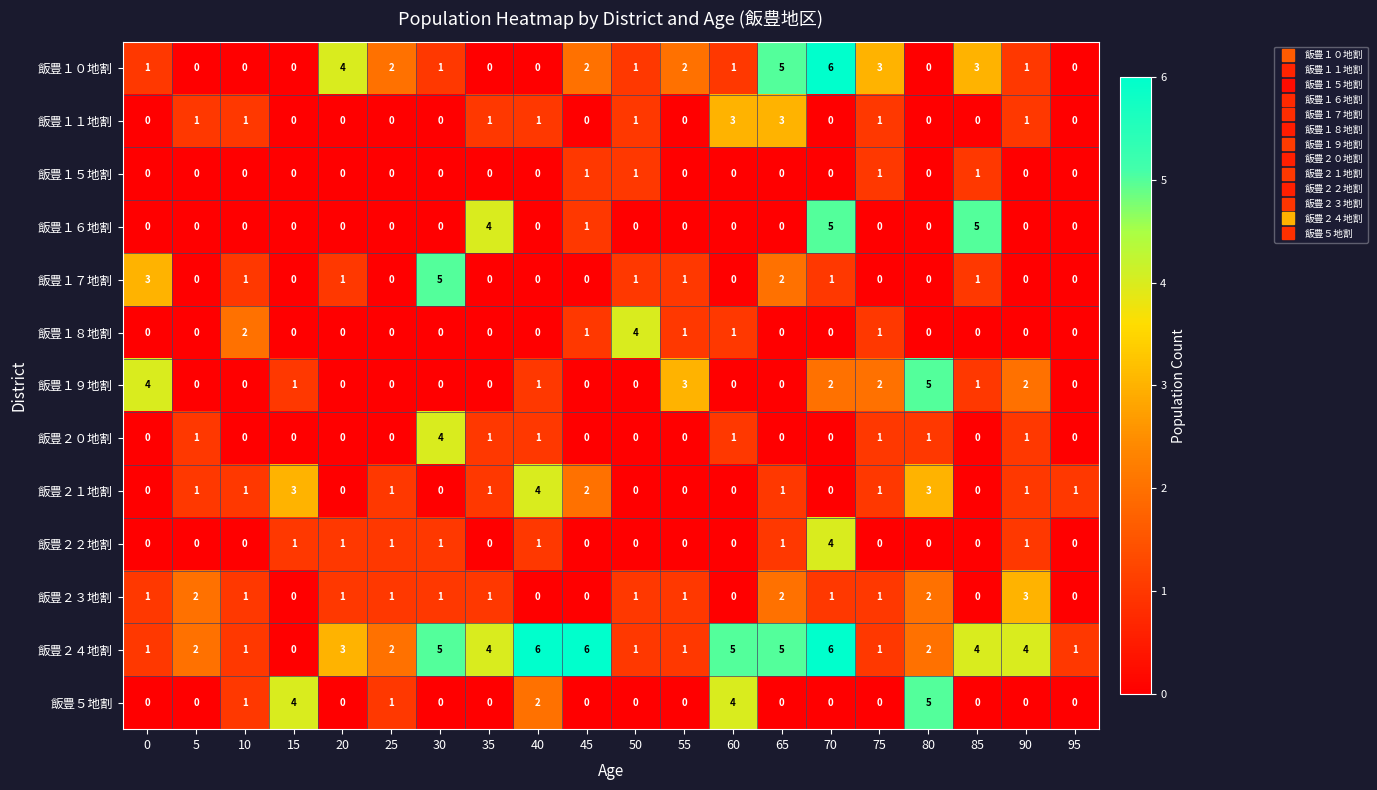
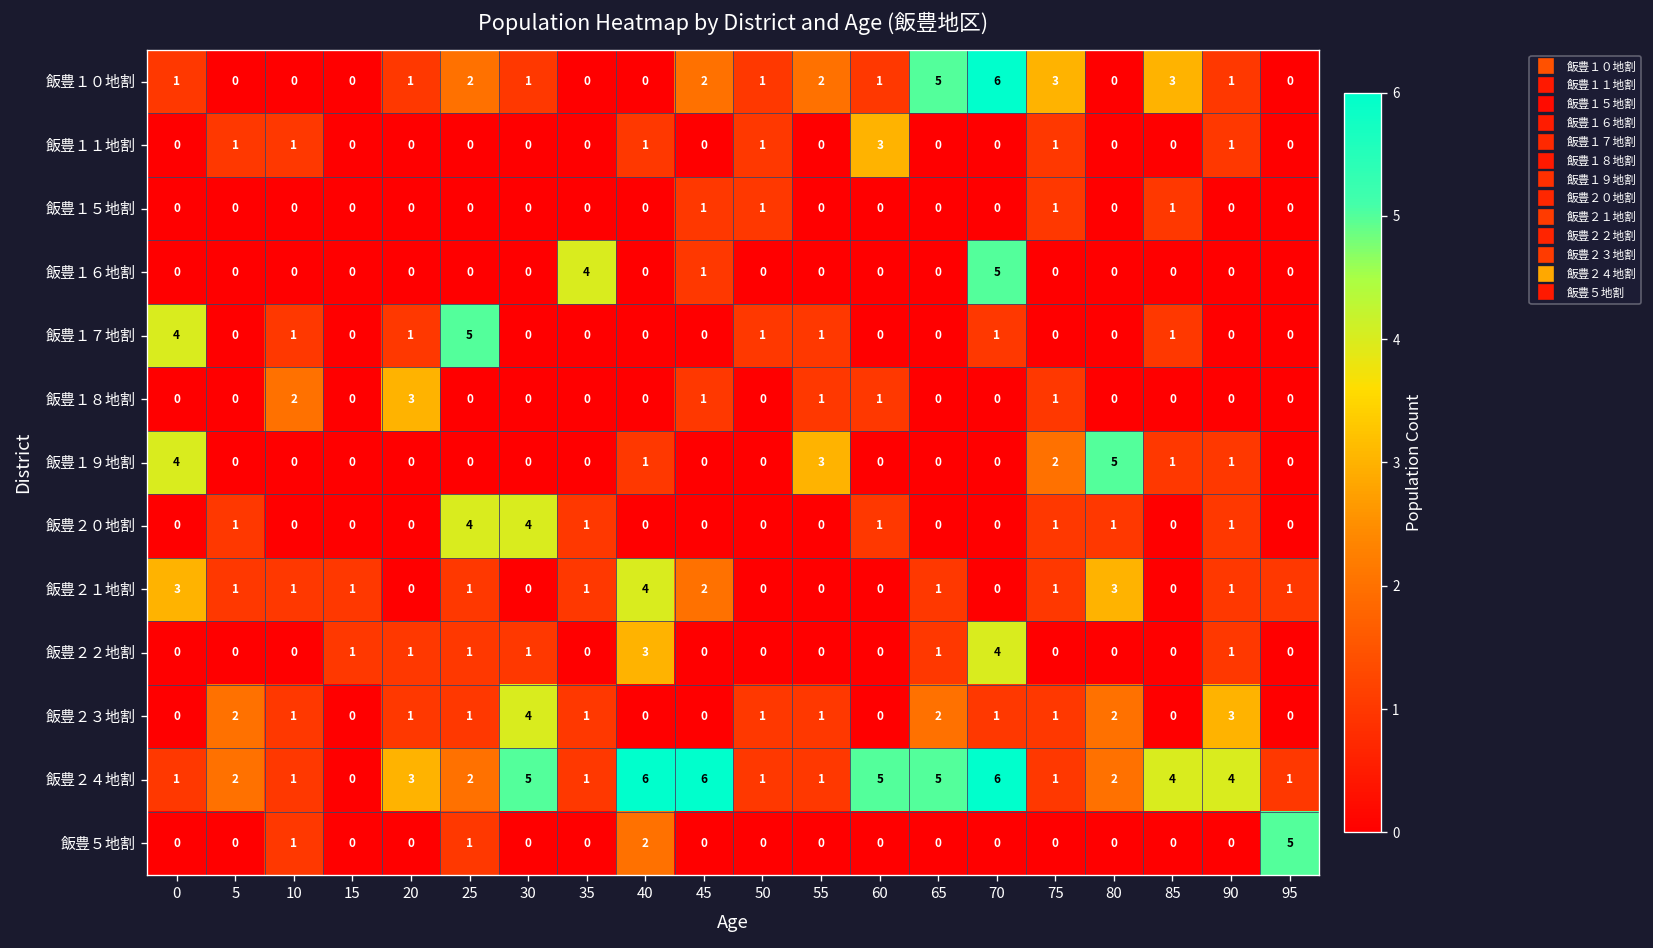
飯豊１０地割, 20: 4 -> 1
飯豊１１地割, 35: 1 -> 0
飯豊１１地割, 65: 3 -> 0
飯豊１６地割, 85: 5 -> 0
飯豊１７地割, 0: 3 -> 4
飯豊１７地割, 25: 0 -> 5
飯豊１７地割, 30: 5 -> 0
飯豊１７地割, 65: 2 -> 0
飯豊１８地割, 20: 0 -> 3
飯豊１８地割, 50: 4 -> 0
飯豊１９地割, 15: 1 -> 0
飯豊１９地割, 70: 2 -> 0
飯豊１９地割, 90: 2 -> 1
飯豊２０地割, 25: 0 -> 4
飯豊２０地割, 40: 1 -> 0
飯豊２１地割, 0: 0 -> 3
飯豊２１地割, 15: 3 -> 1
飯豊２２地割, 40: 1 -> 3
飯豊２３地割, 0: 1 -> 0
飯豊２３地割, 30: 1 -> 4
飯豊２４地割, 35: 4 -> 1
飯豊５地割, 15: 4 -> 0
飯豊５地割, 60: 4 -> 0
飯豊５地割, 80: 5 -> 0
飯豊５地割, 95: 0 -> 5
